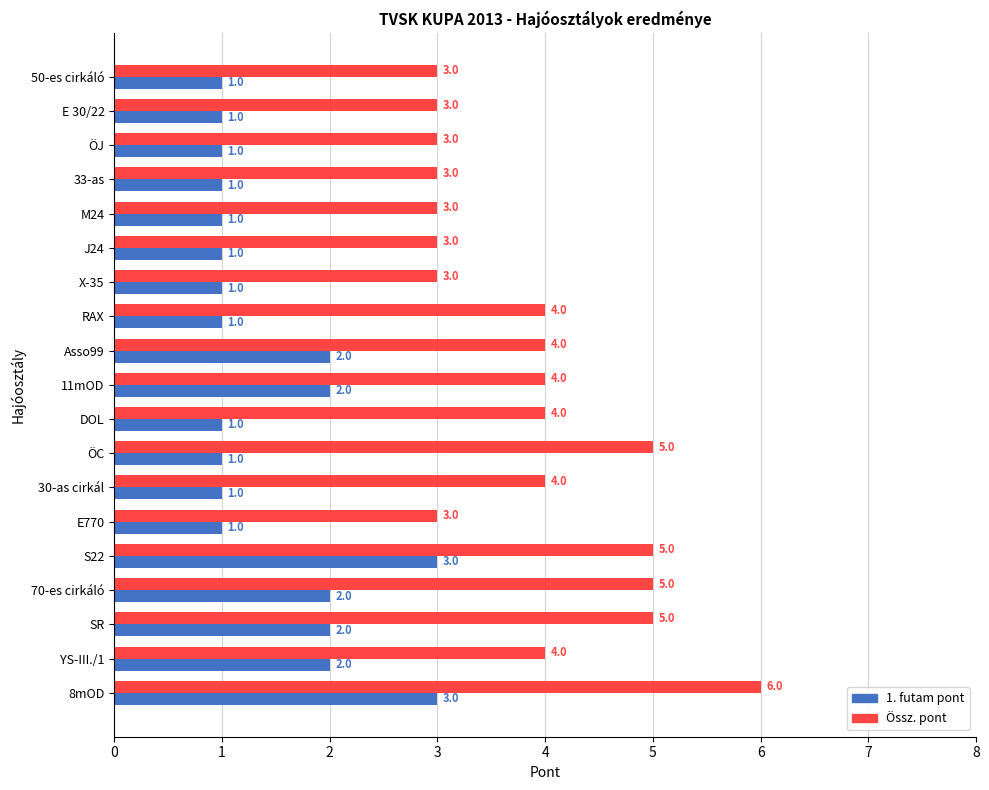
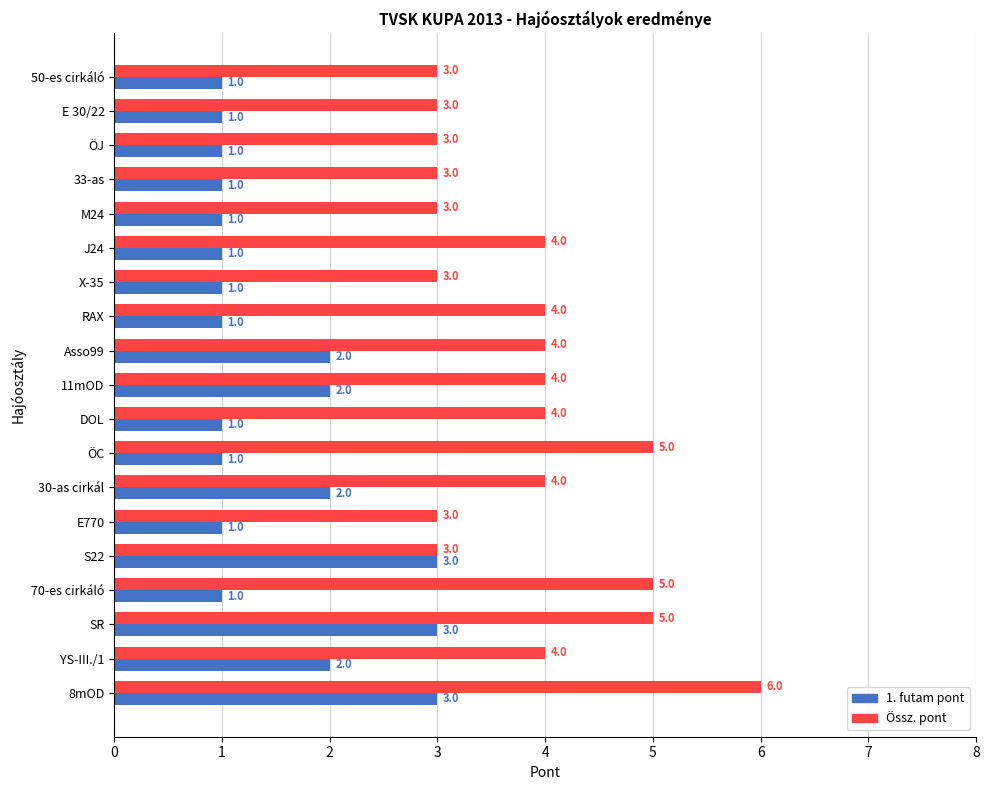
Össz. pont, J24: 3.0 -> 4.0
1. futam pont, 30-as cirkál: 1.0 -> 2.0
Össz. pont, S22: 5.0 -> 3.0
1. futam pont, 70-es cirkáló: 2.0 -> 1.0
1. futam pont, SR: 2.0 -> 3.0
